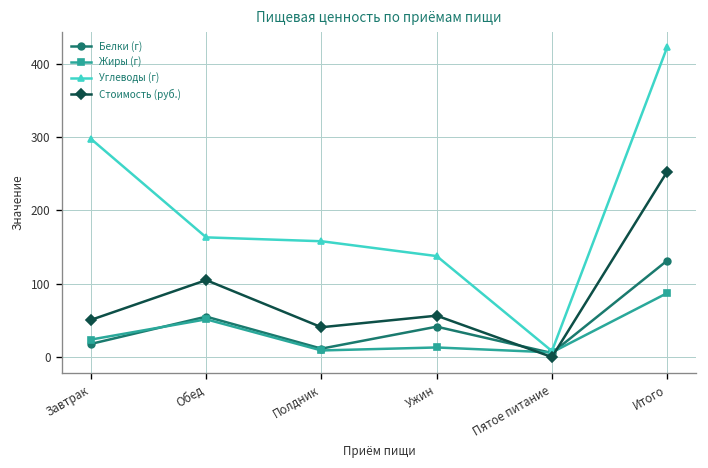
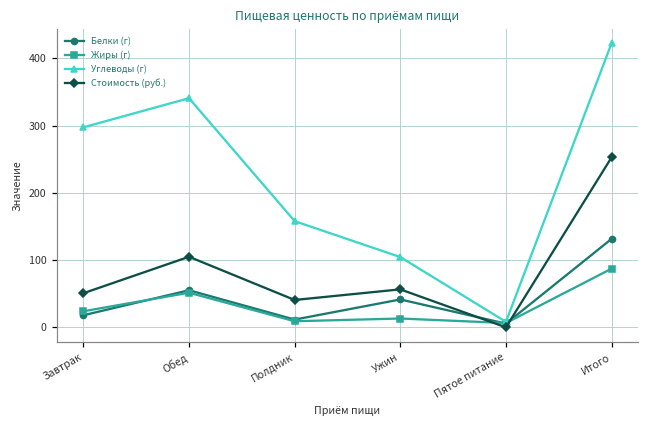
Углеводы (г), Обед: 160 -> 340
Углеводы (г), Ужин: 140 -> 100
